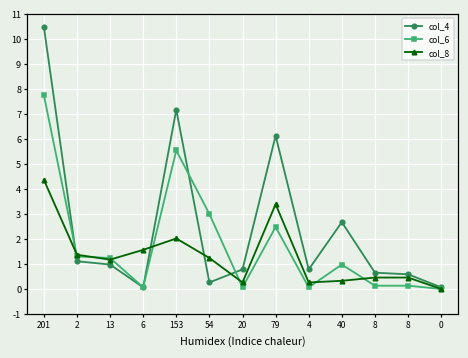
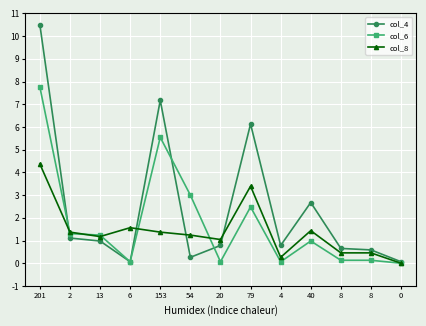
col_8, 153: 2.0 -> 1.4
col_8, 20: 0.3 -> 1.0
col_8, 40: 0.3 -> 1.4
